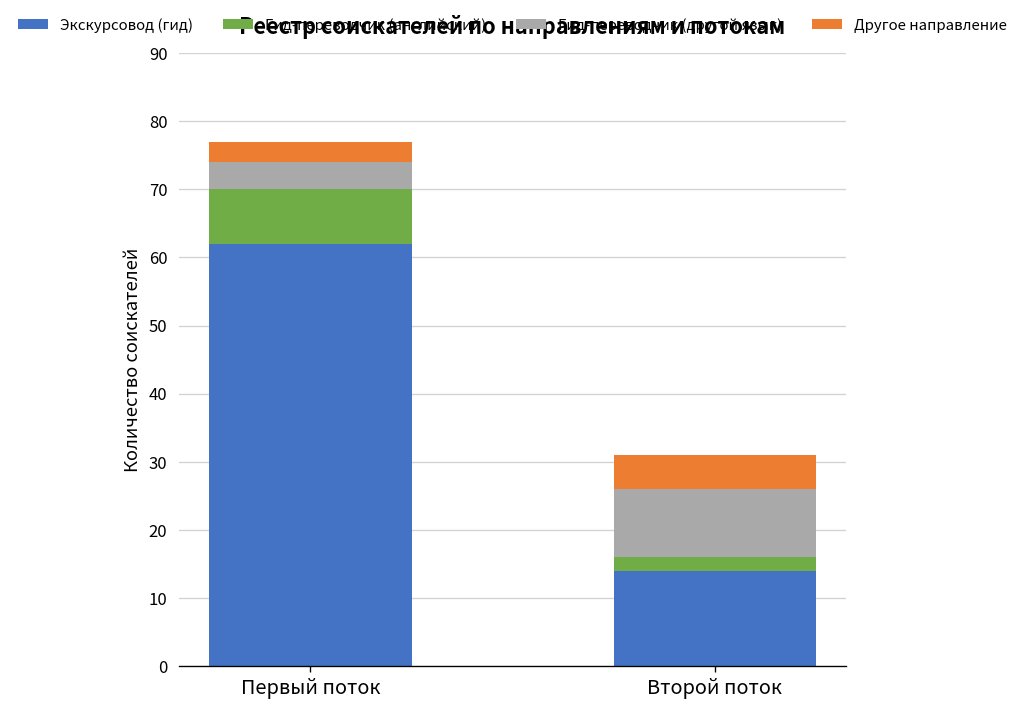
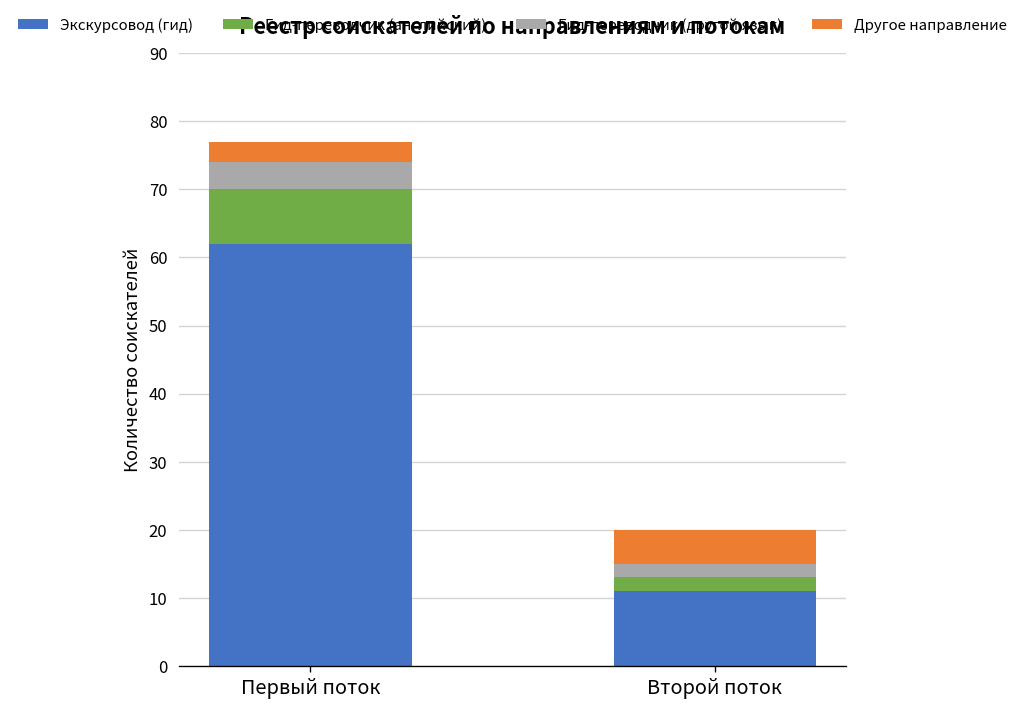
Экскурсовод (гид), Второй поток: 14 -> 11
Гид-переводчик (другой язык), Второй поток: 10 -> 2
